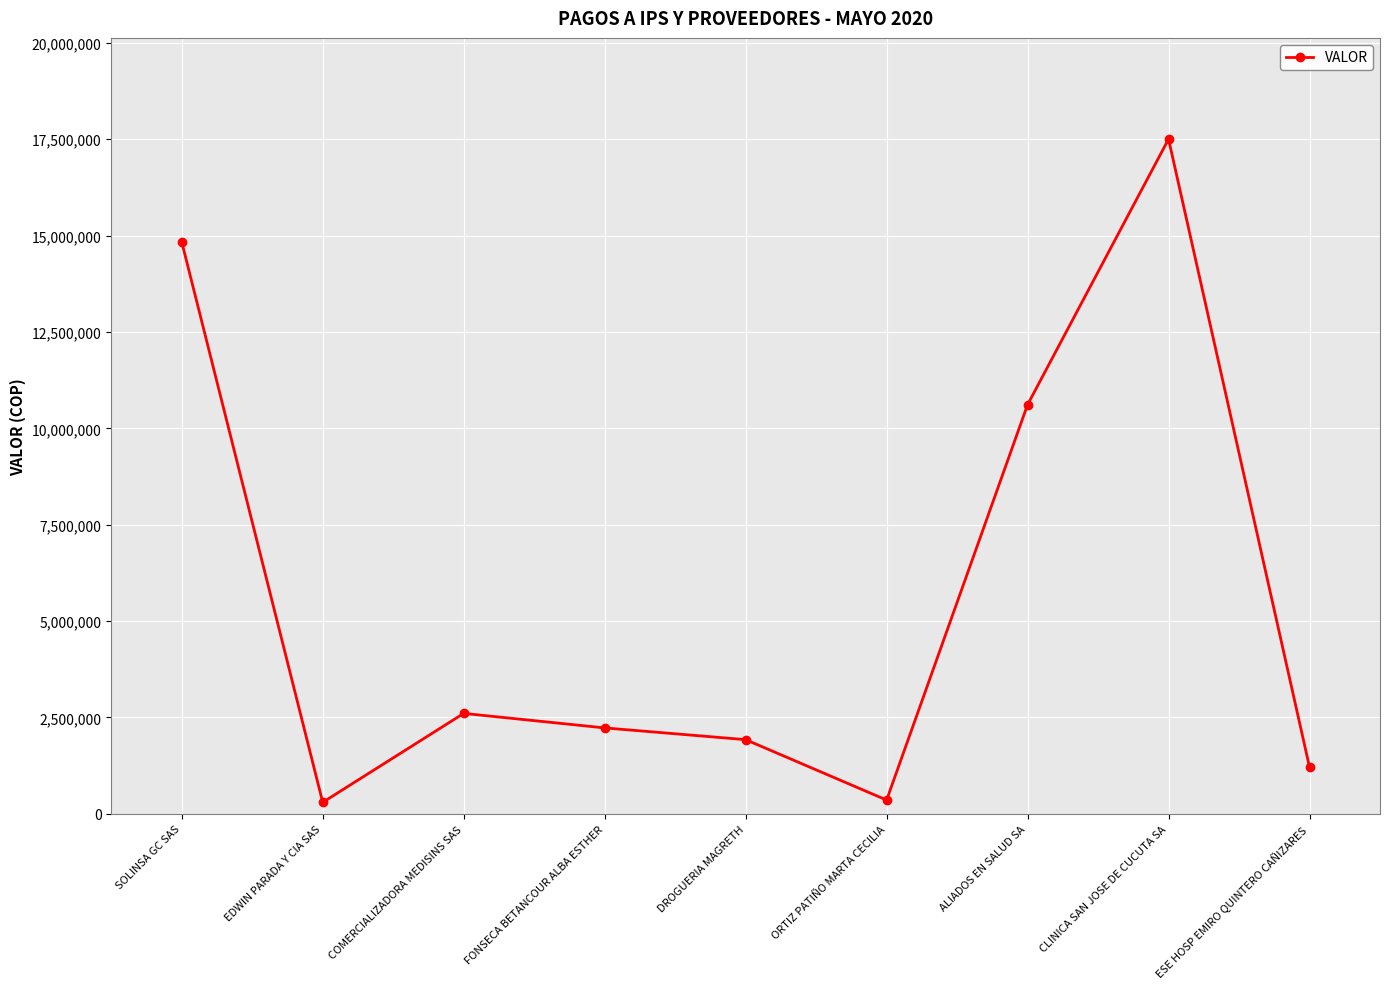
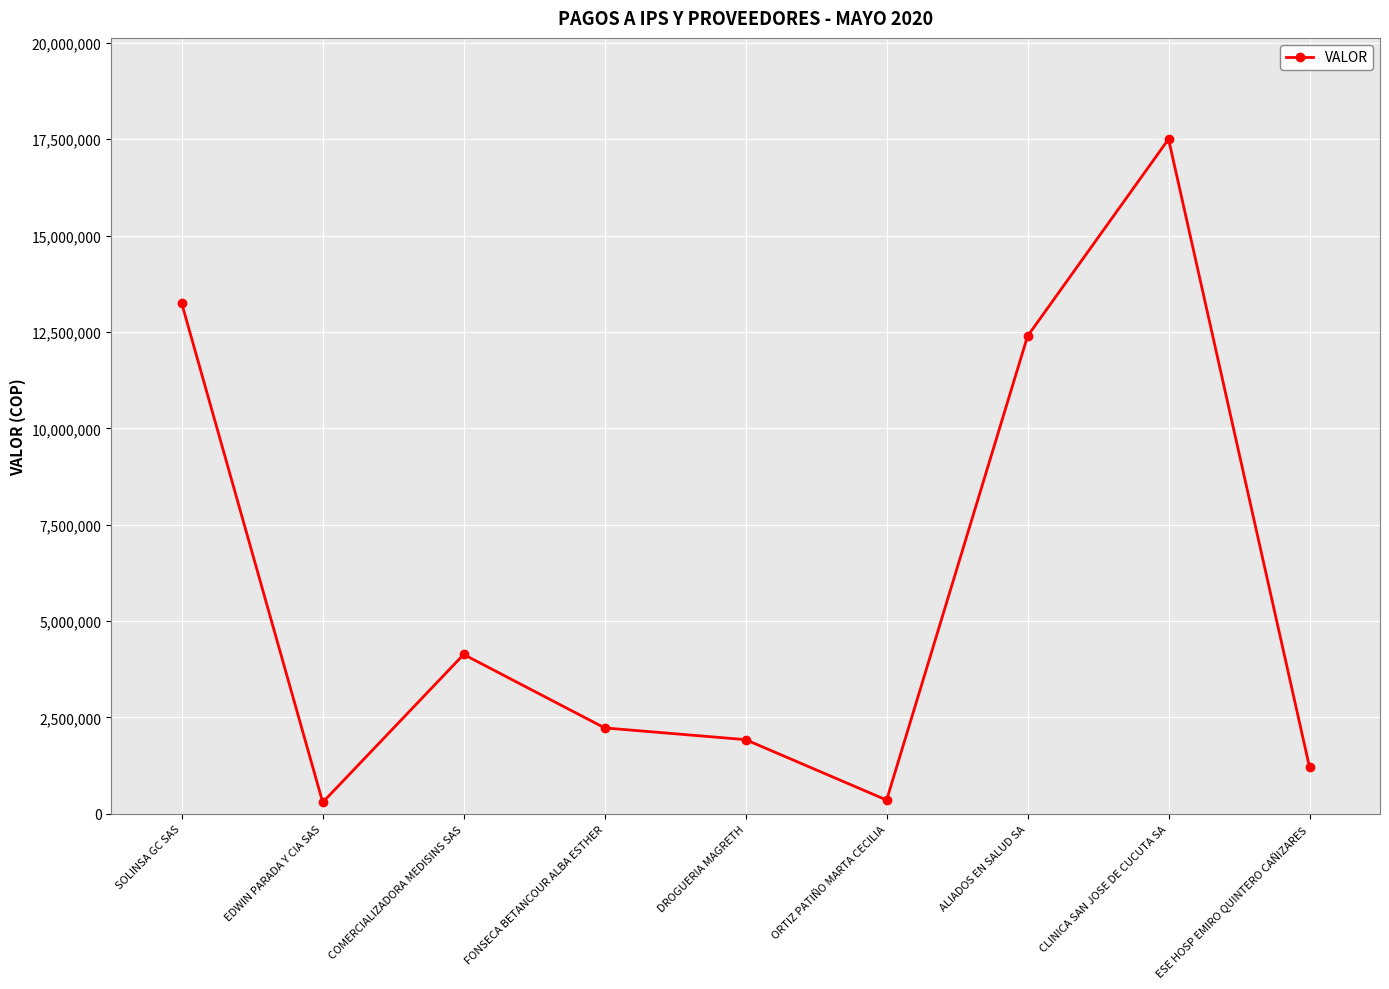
SOLINSA GC SAS: 14,800,000 -> 13,200,000
COMERCIALIZADORA MEDISINS SAS: 2,600,000 -> 4,100,000
ALIADOS EN SALUD SA: 10,600,000 -> 12,400,000
